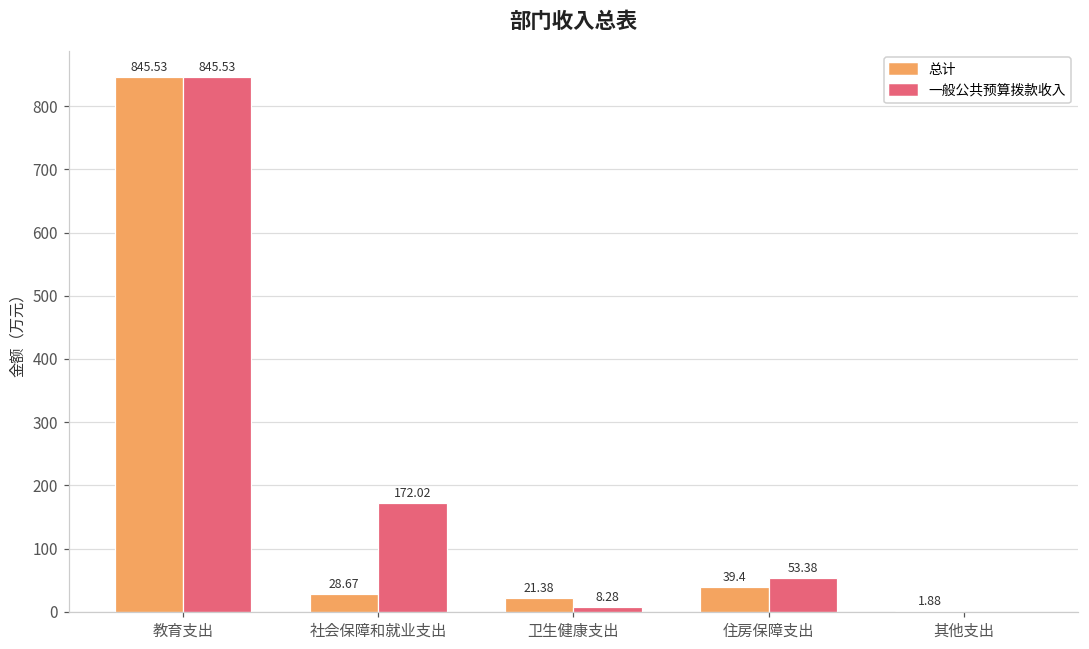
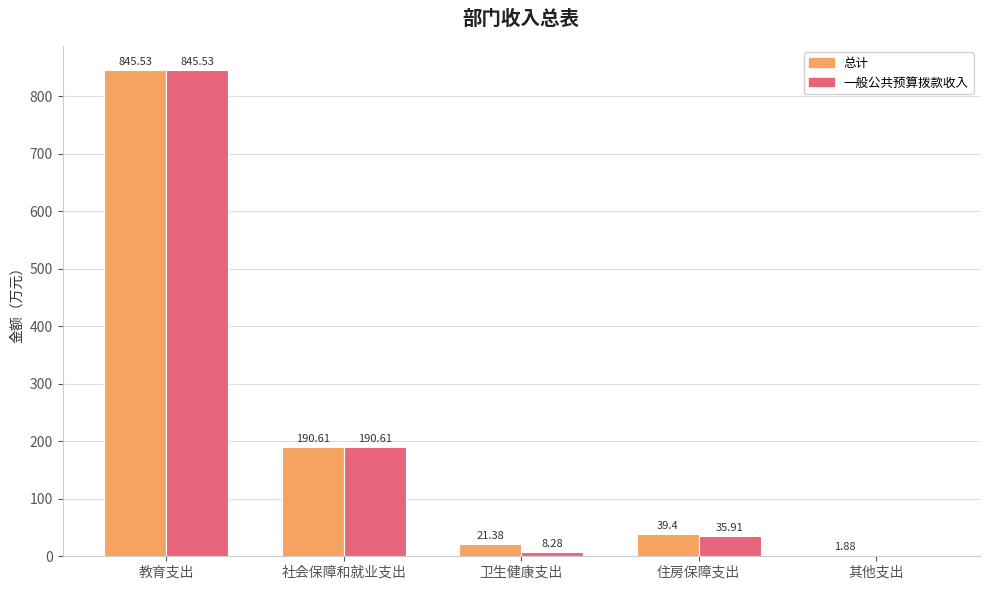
总计, 社会保障和就业支出: 28.67 -> 190.61
一般公共预算拨款收入, 社会保障和就业支出: 172.02 -> 190.61
一般公共预算拨款收入, 住房保障支出: 53.38 -> 35.91
